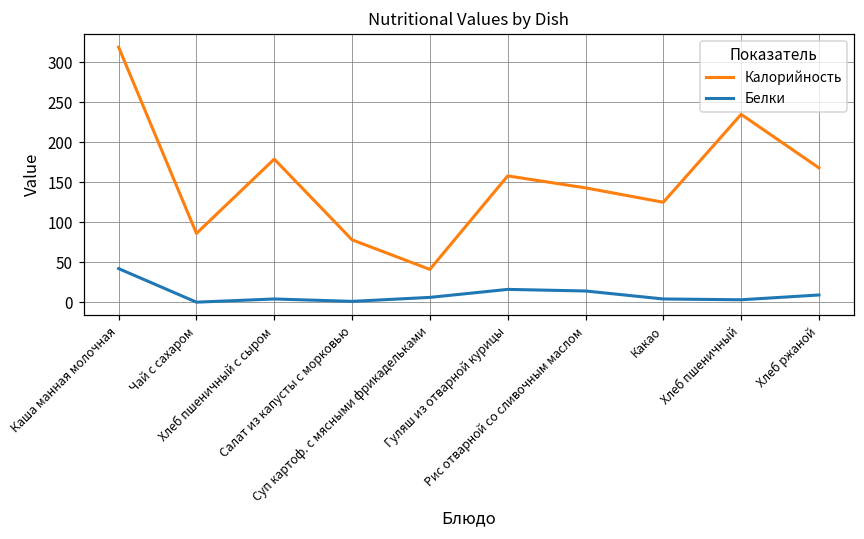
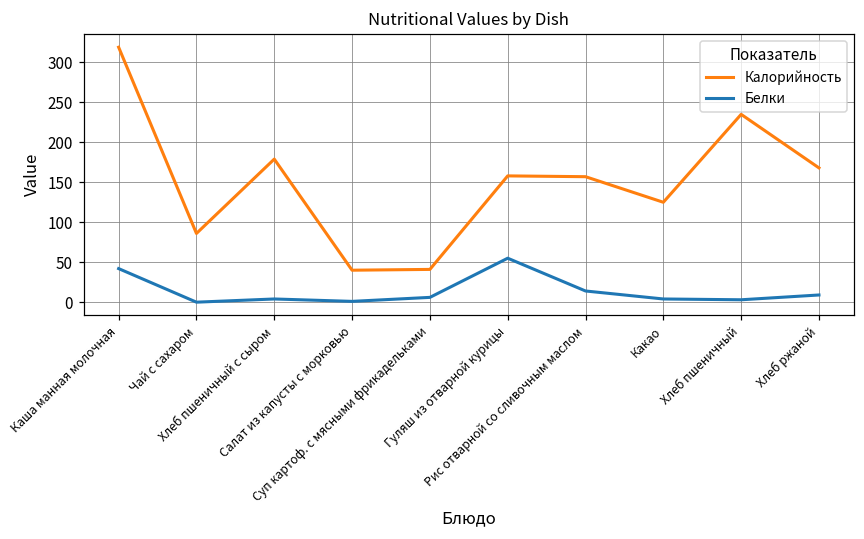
Калорийность, Салат из капусты с морковью: 80 -> 40
Белки, Гуляш из отварной курицы: 20 -> 60
Калорийность, Рис отварной со сливочным маслом: 140 -> 160
